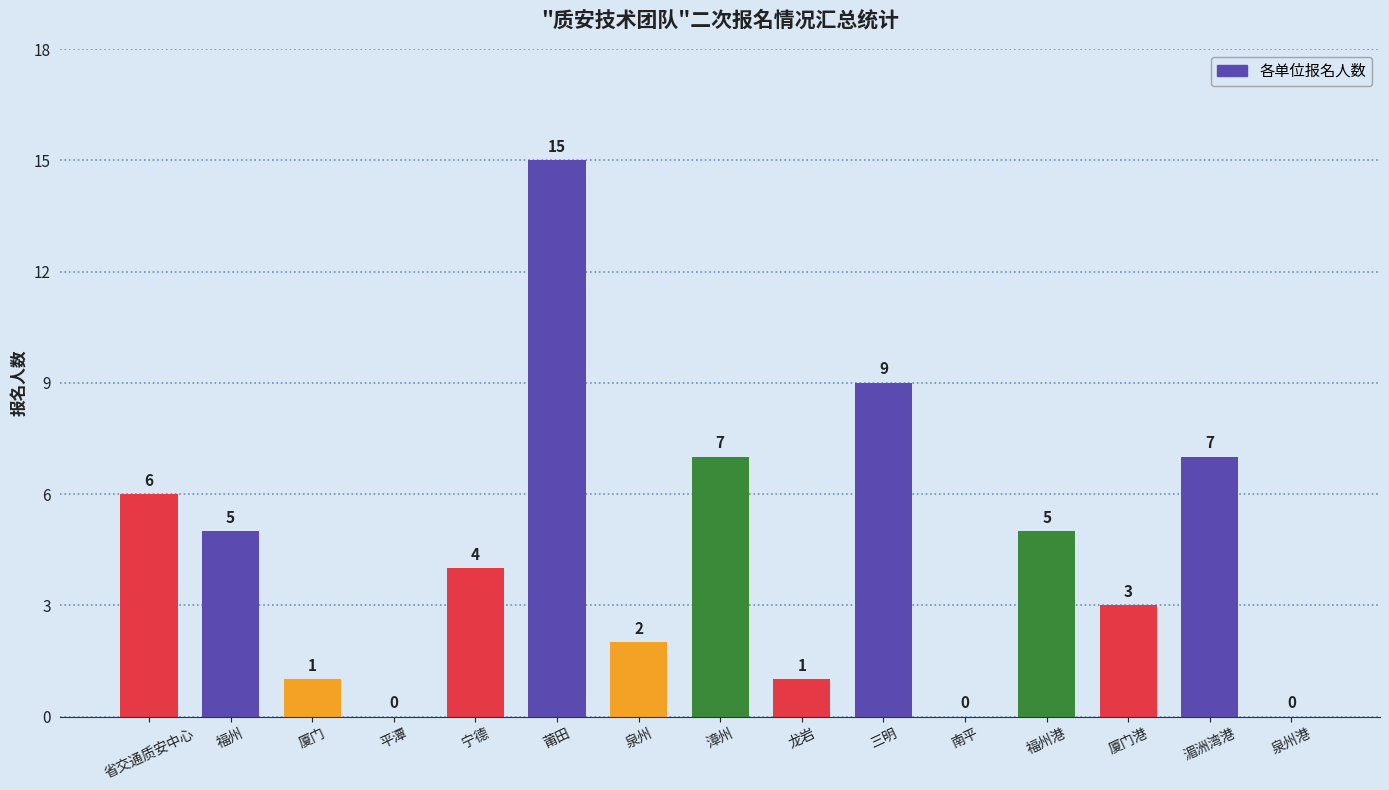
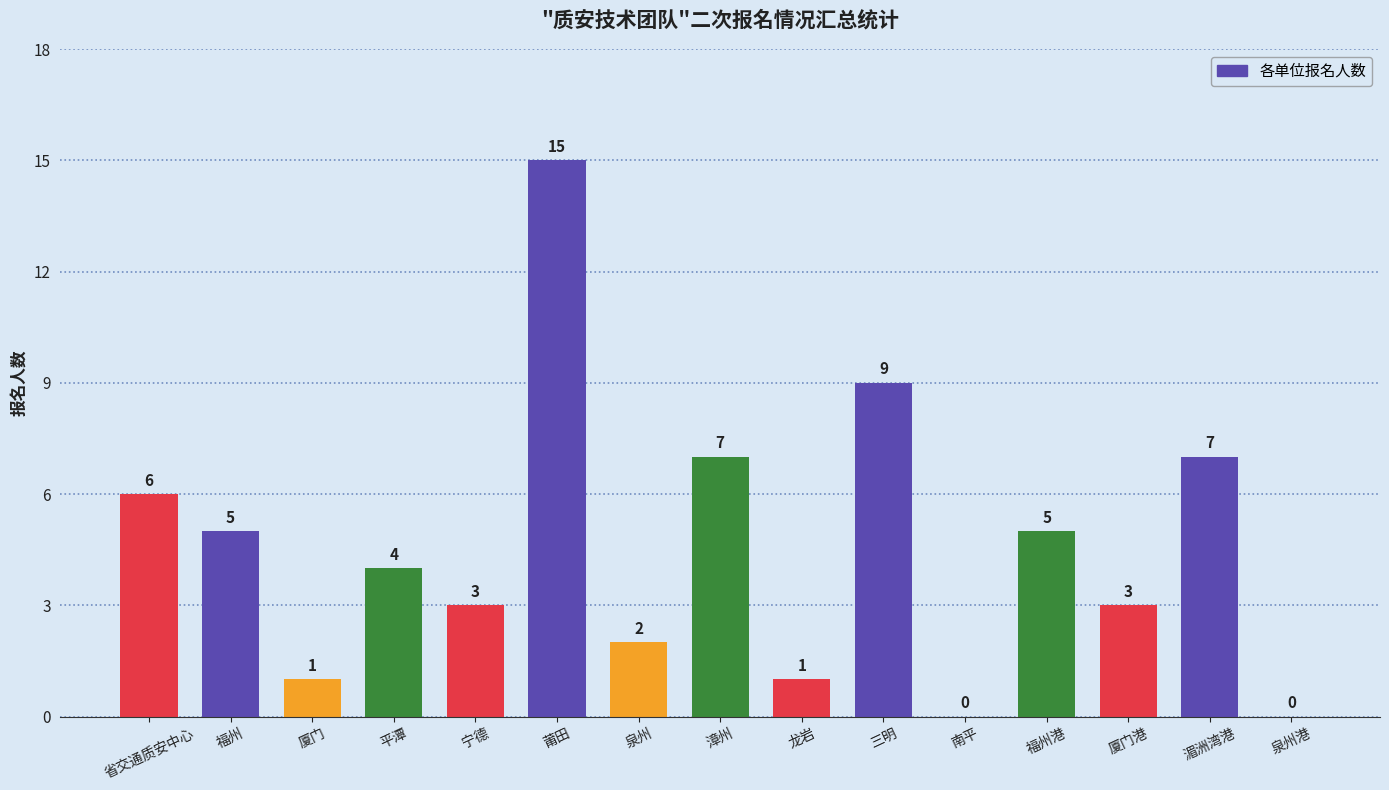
平潭: 0 -> 4
宁德: 4 -> 3
